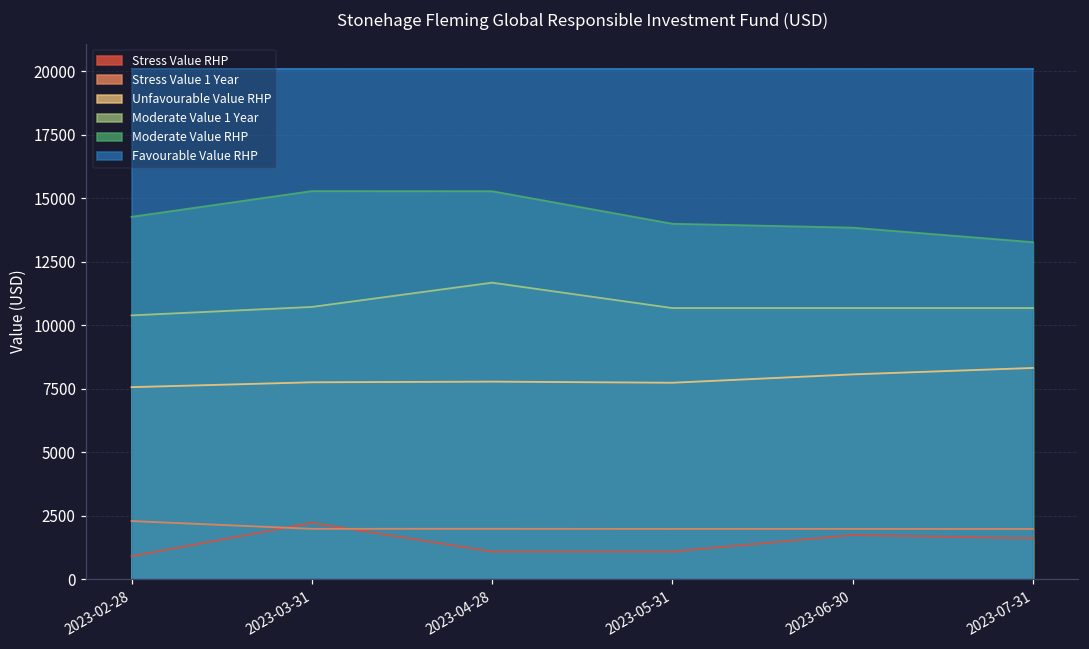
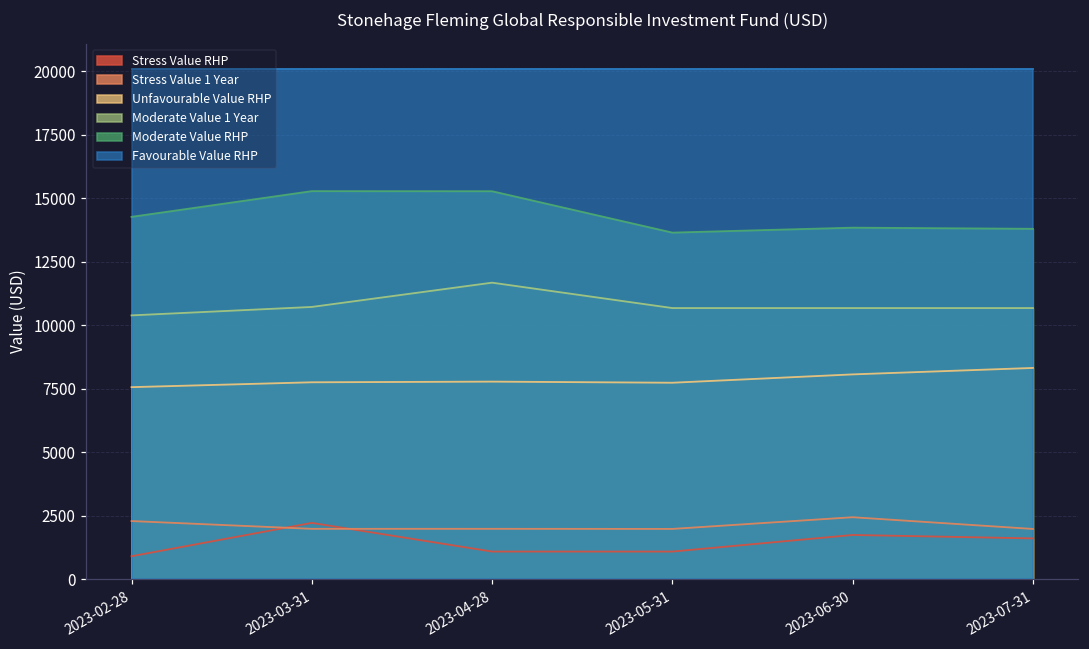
Moderate Value RHP, 2023-05-31: 14000 -> 13700
Stress Value 1 Year, 2023-06-30: 2000 -> 2400
Moderate Value RHP, 2023-07-31: 13300 -> 13800
